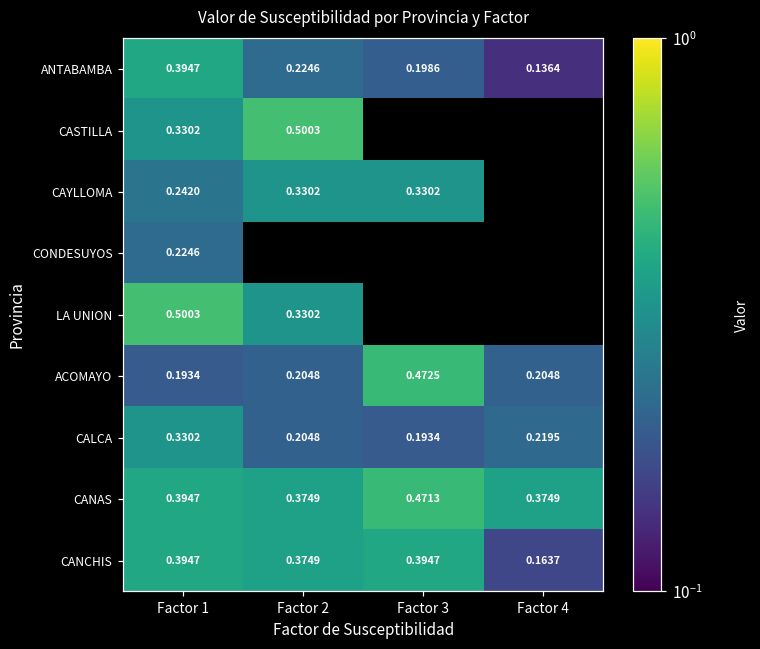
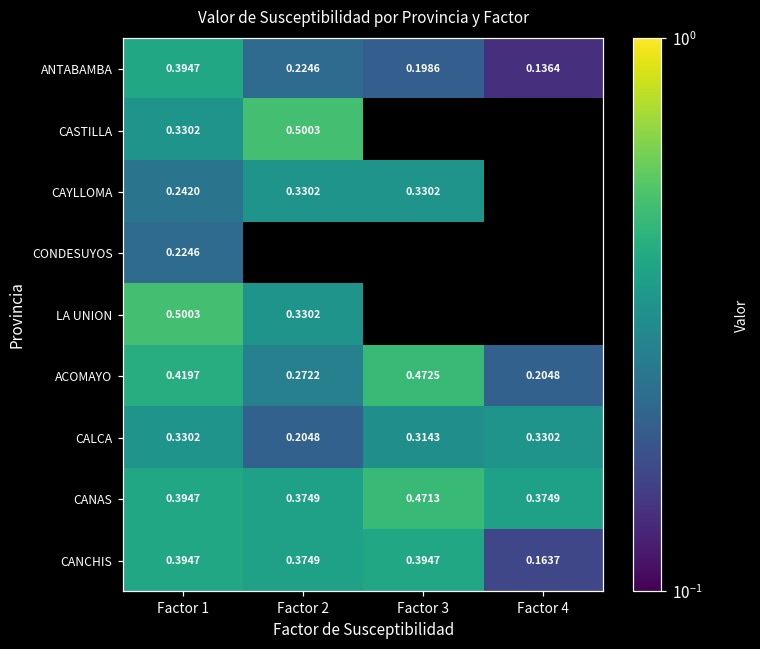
ACOMAYO, Factor 1: 0.1934 -> 0.4197
ACOMAYO, Factor 2: 0.2048 -> 0.2722
CALCA, Factor 3: 0.1934 -> 0.3143
CALCA, Factor 4: 0.2195 -> 0.3302
